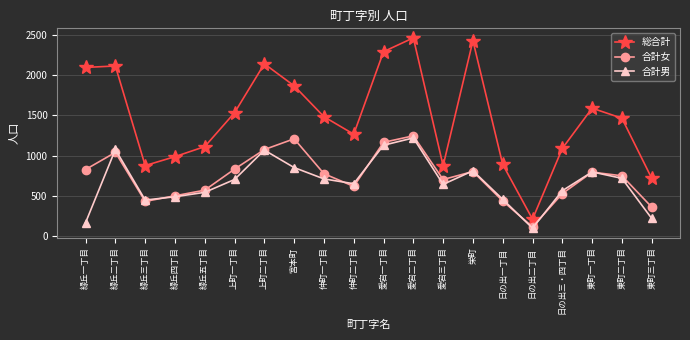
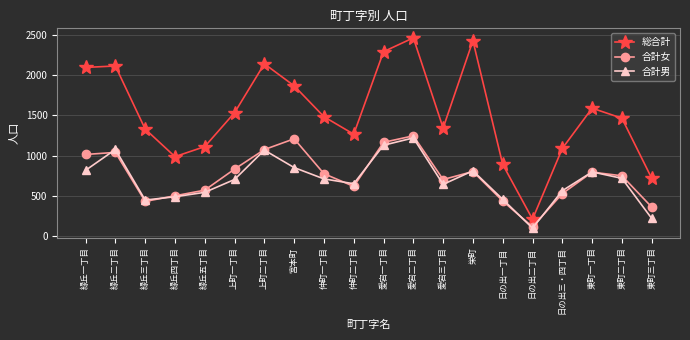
合計女, 緑丘一丁目: 800 -> 1000
合計男, 緑丘一丁目: 200 -> 800
総合計, 緑丘三丁目: 900 -> 1300
総合計, 愛宕三丁目: 900 -> 1300
